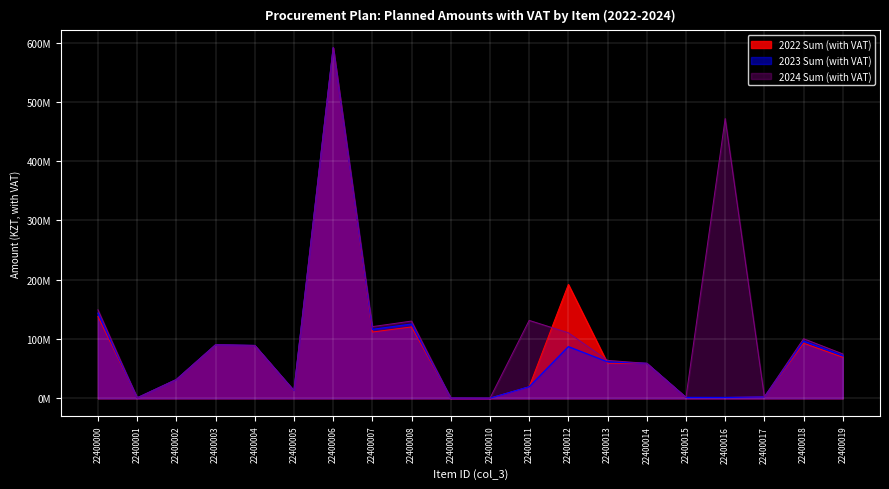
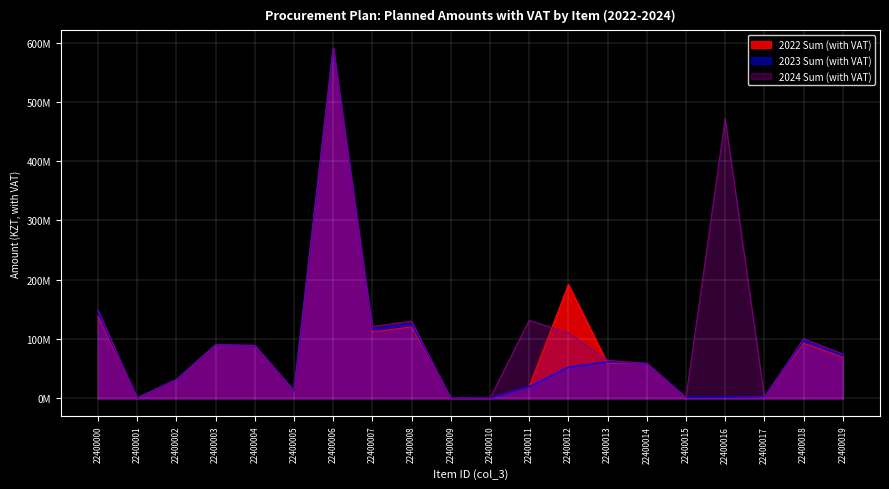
2023 Sum (with VAT), 22400012: 90000000 -> 50000000
